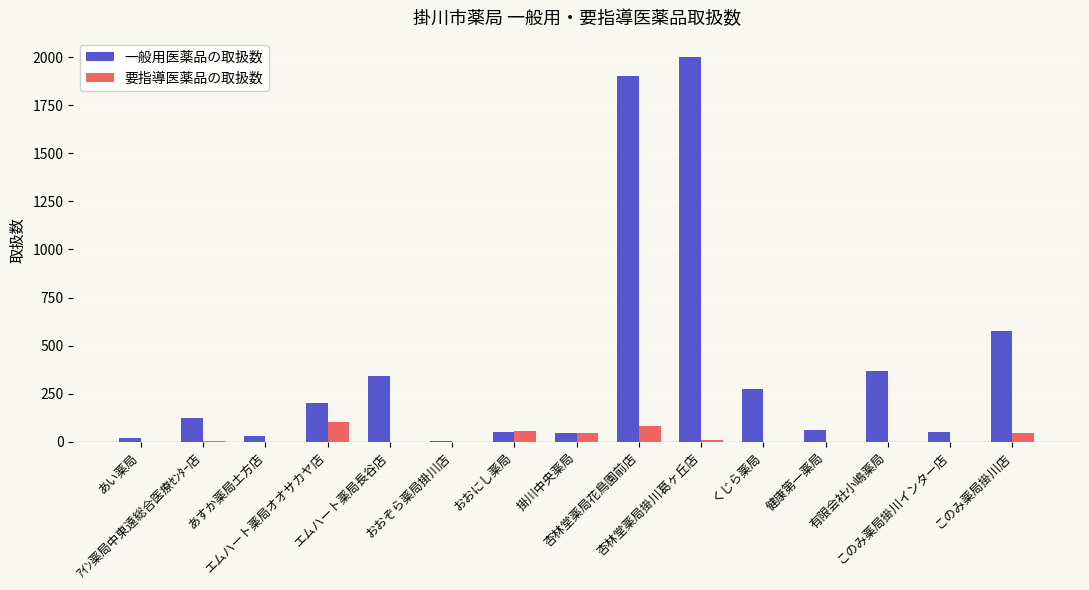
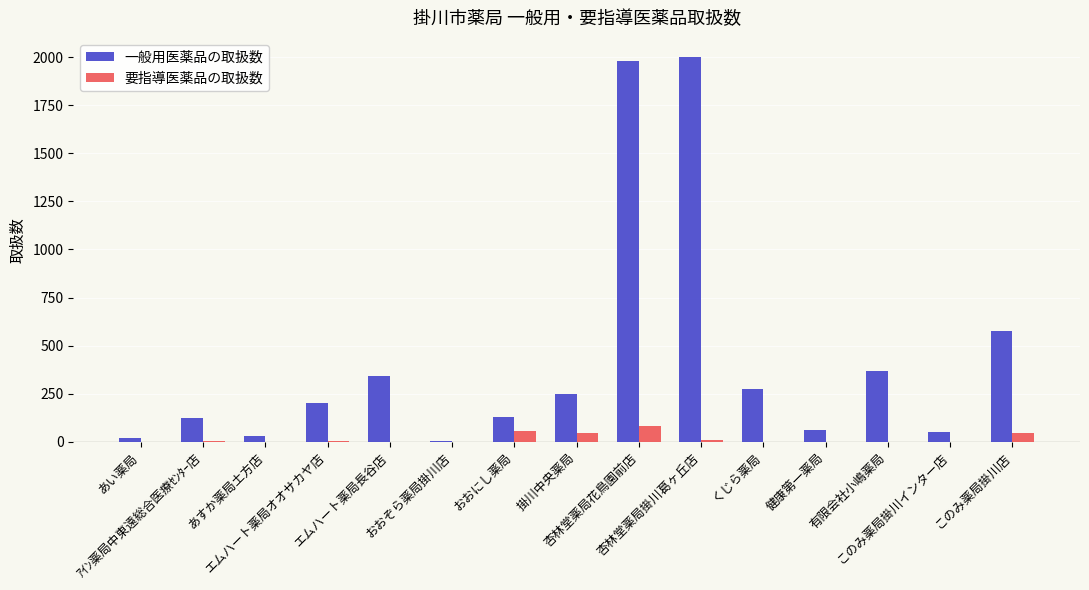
要指導医薬品の取扱数, エムハート薬局オオサカヤ店: 100 -> 0
一般用医薬品の取扱数, おおにし薬局: 50 -> 130
一般用医薬品の取扱数, 掛川中央薬局: 50 -> 250
一般用医薬品の取扱数, 杏林堂薬局花鳥園前店: 1900 -> 1980
